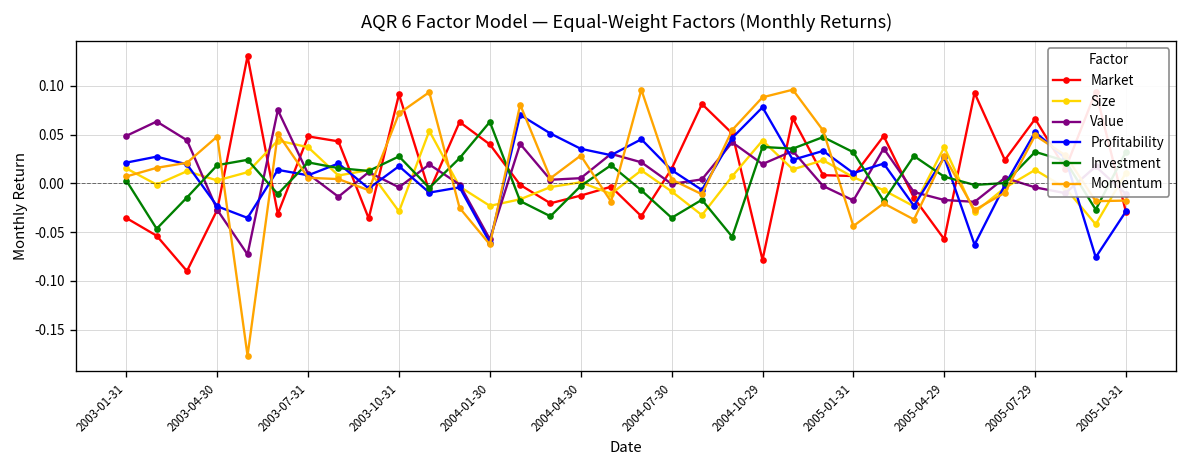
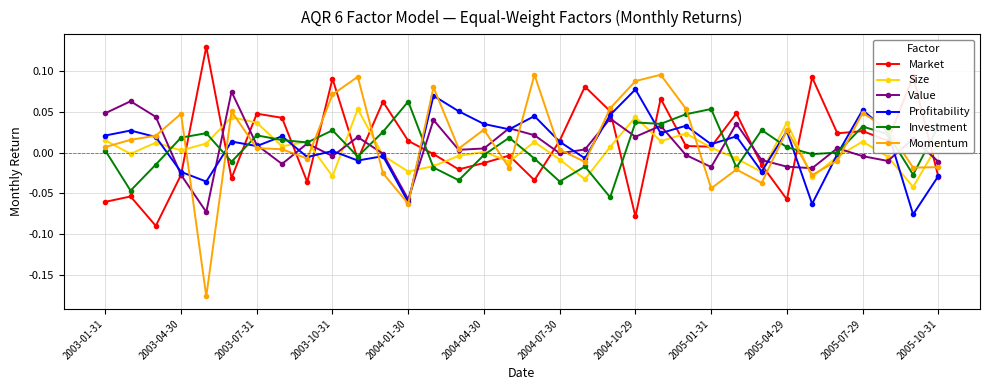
Market, 2003-01-31: -0.04 -> -0.06
Profitability, 2003-10-31: 0.02 -> 0.00
Market, 2004-01-30: 0.04 -> 0.01
Investment, 2005-01-31: 0.03 -> 0.05
Market, 2005-07-29: 0.07 -> 0.03
